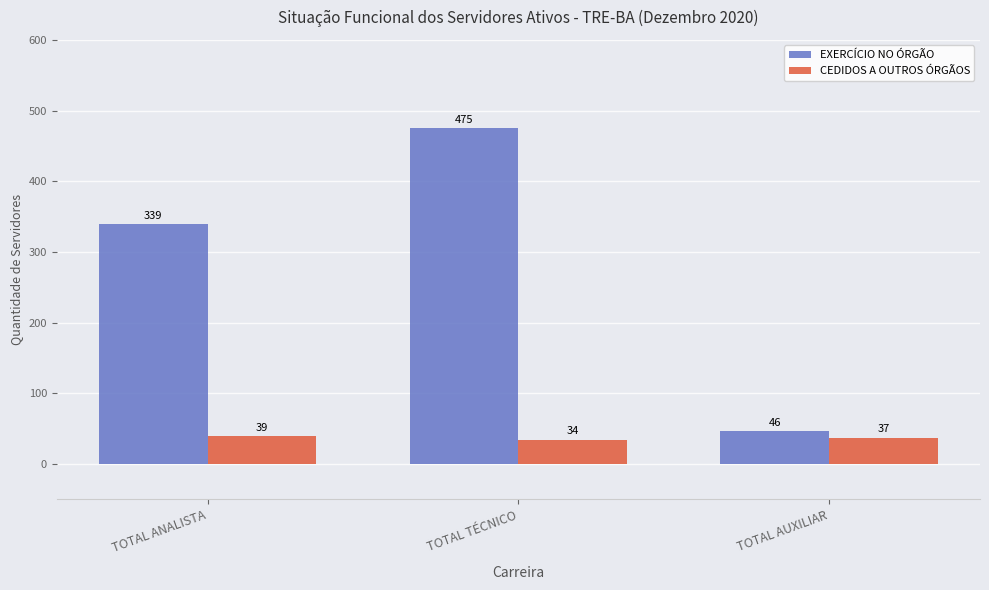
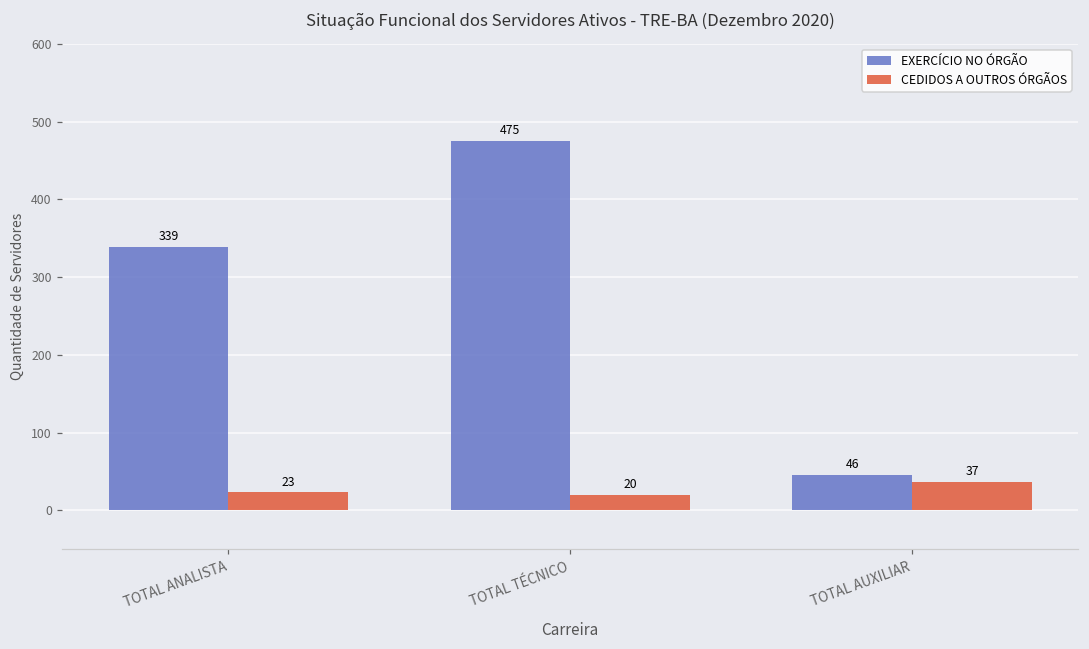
CEDIDOS A OUTROS ÓRGÃOS, TOTAL ANALISTA: 39 -> 23
CEDIDOS A OUTROS ÓRGÃOS, TOTAL TÉCNICO: 34 -> 20
